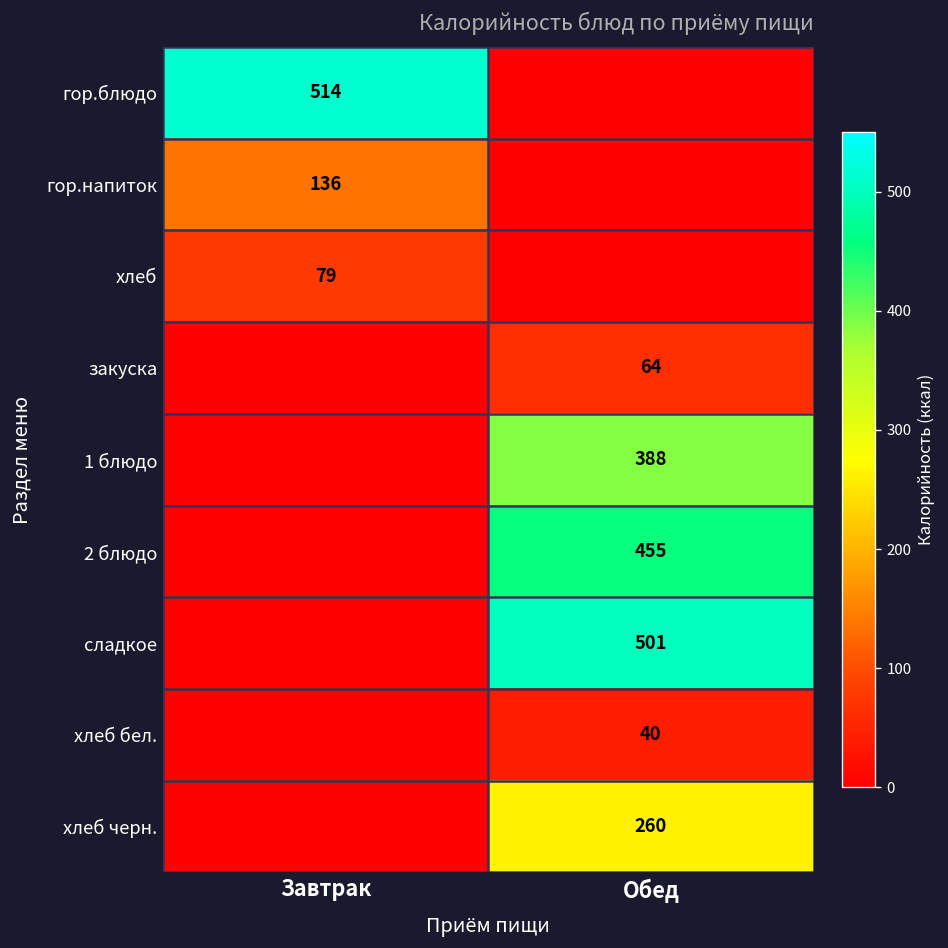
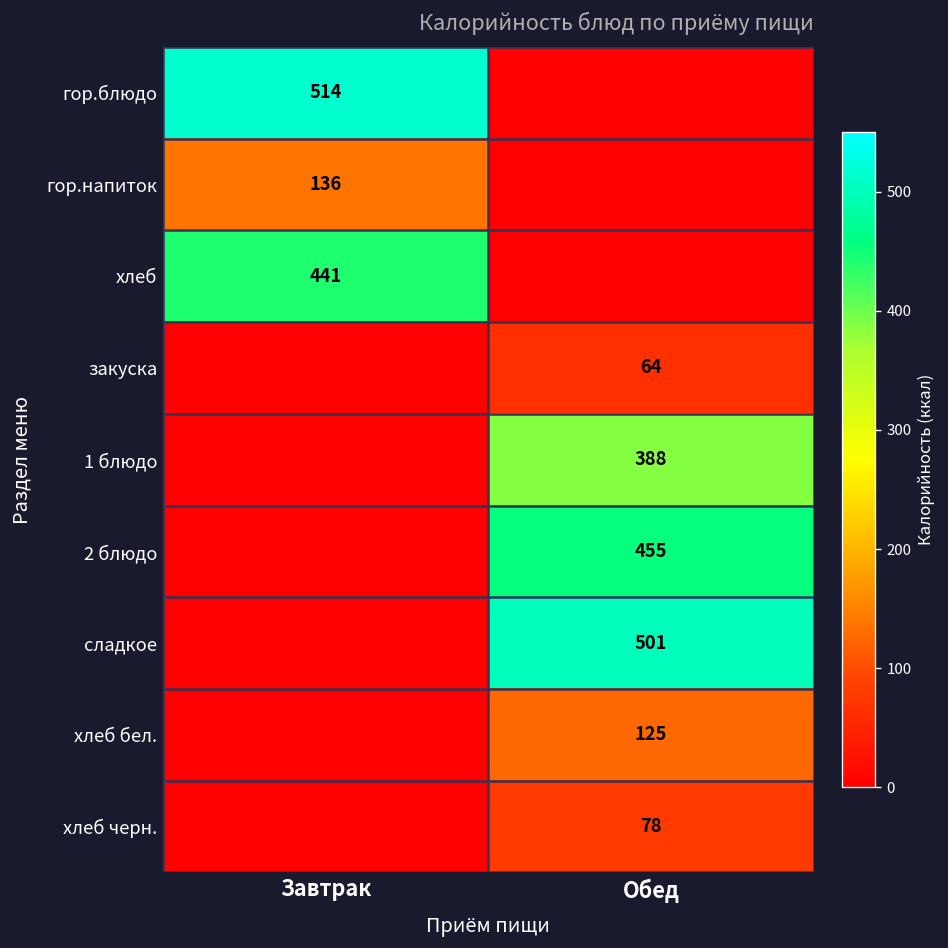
хлеб, Завтрак: 79 -> 441
хлеб бел., Обед: 40 -> 125
хлеб черн., Обед: 260 -> 78
